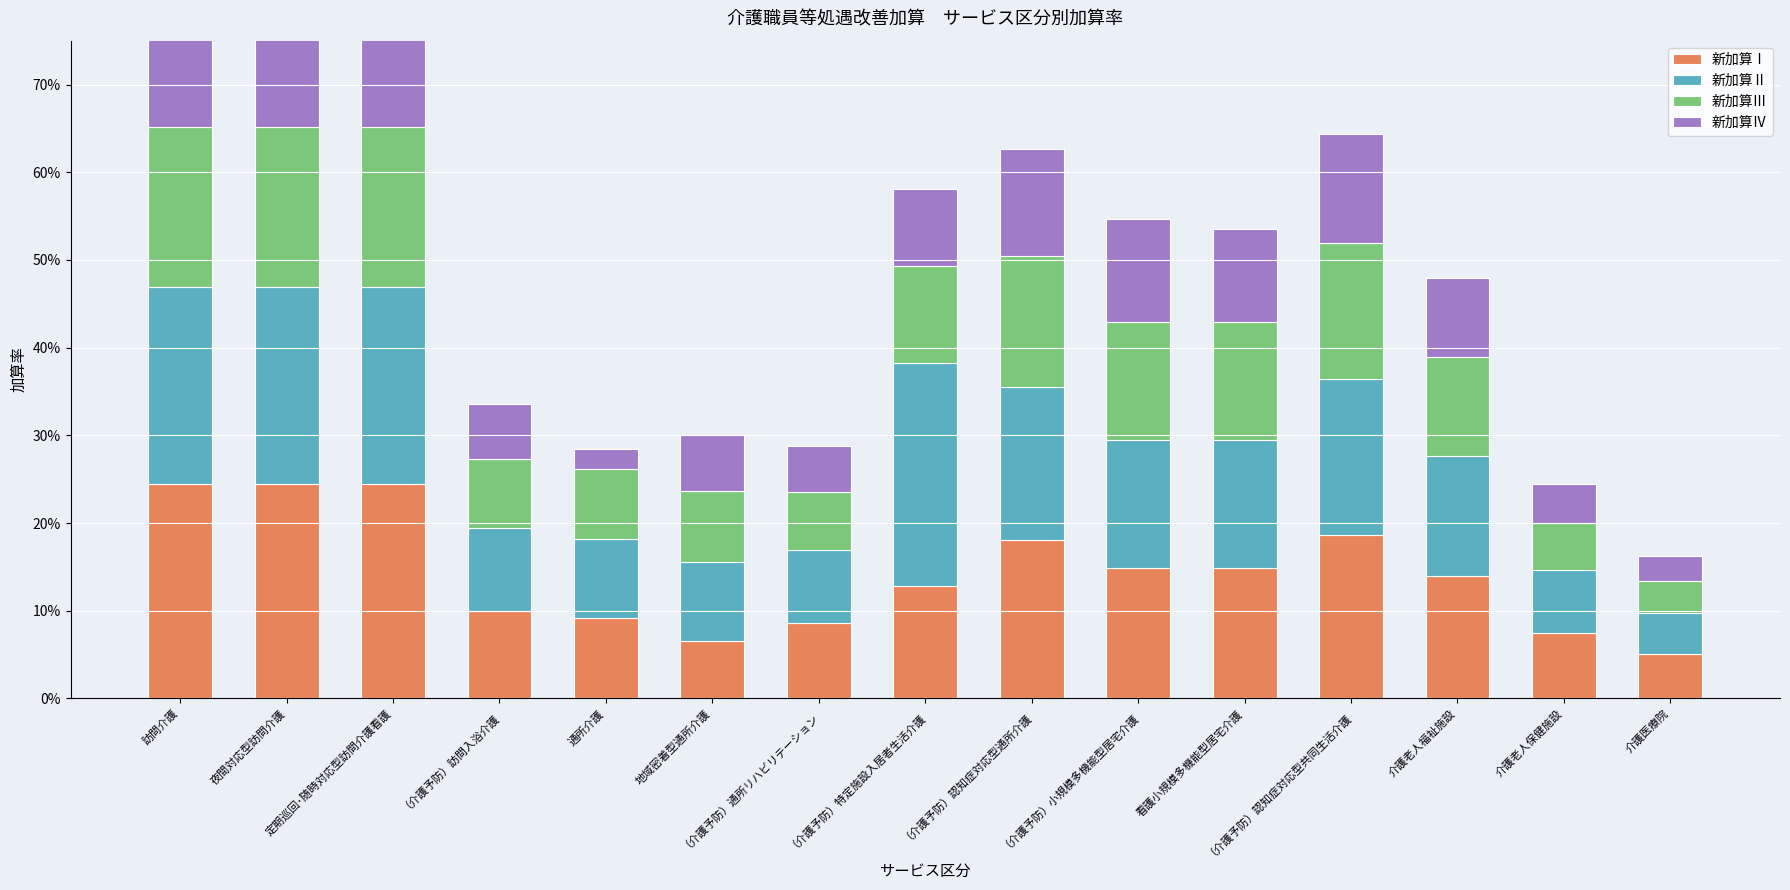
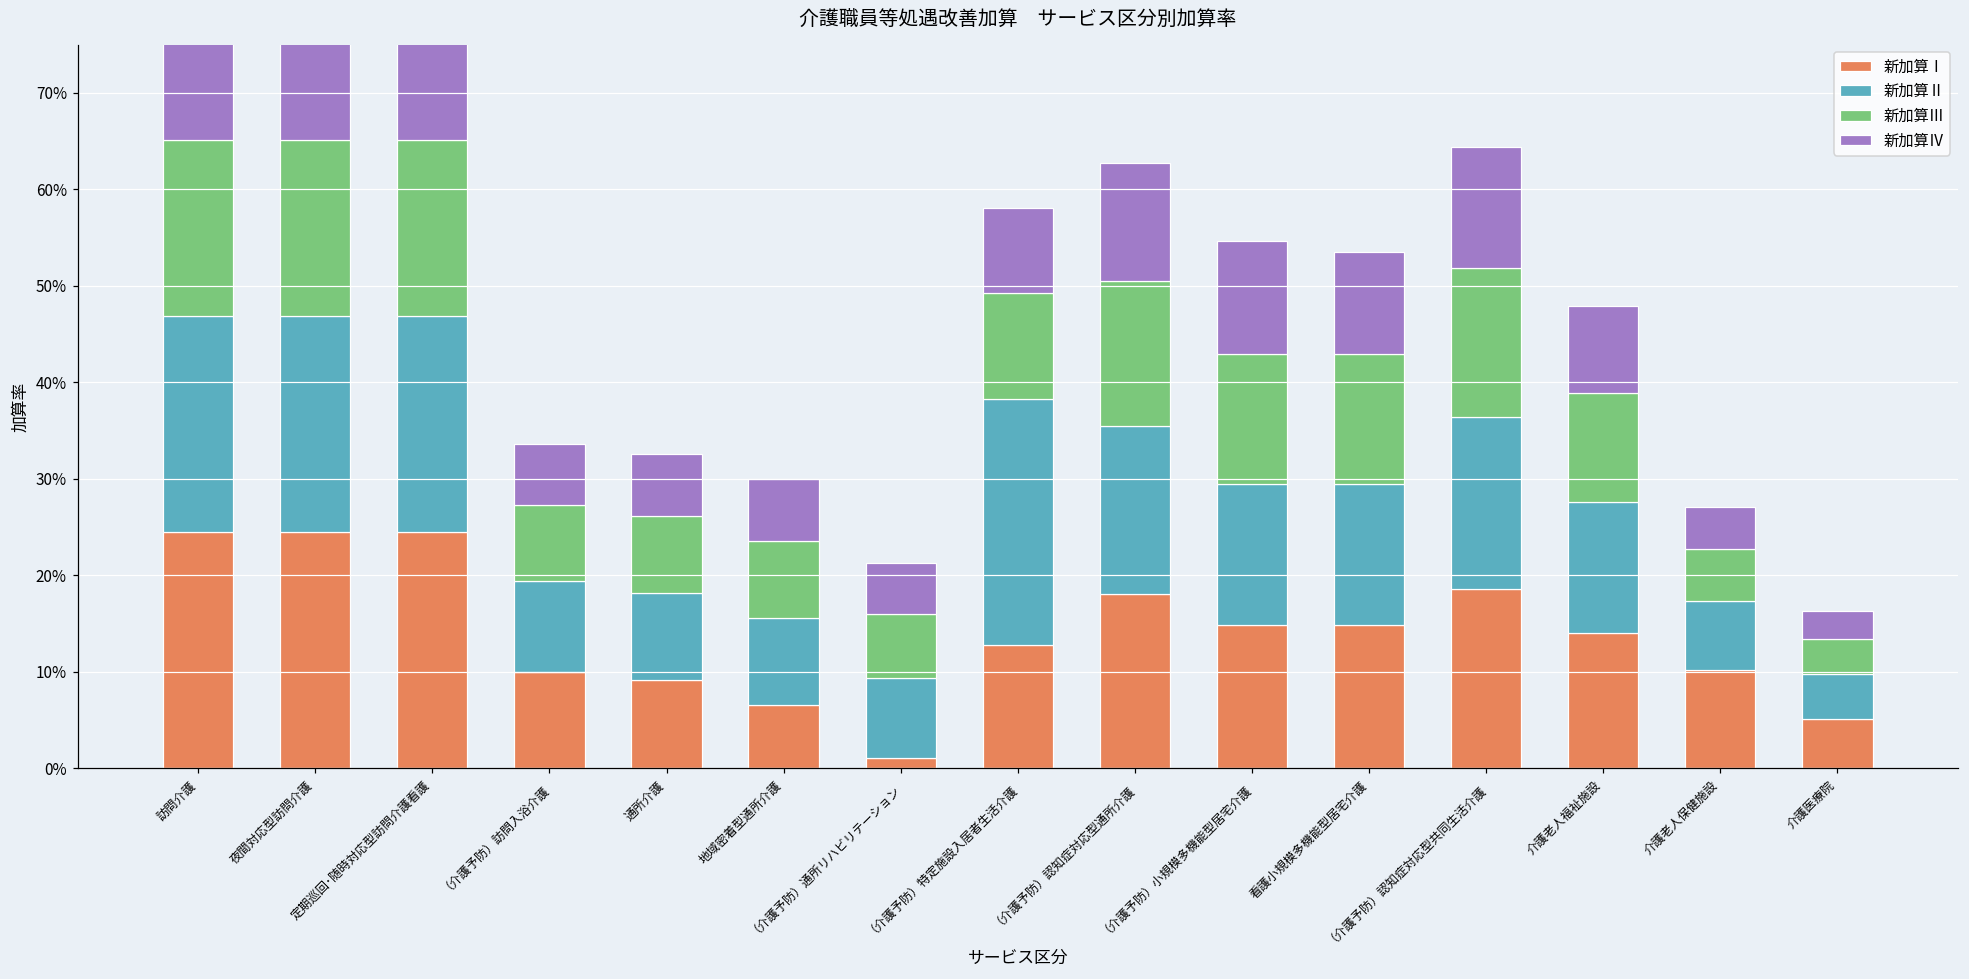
新加算Ⅳ, 通所介護: 2% -> 6%
新加算Ⅰ, （介護予防）通所リハビリテーション: 9% -> 1%
新加算Ⅰ, 介護老人保健施設: 8% -> 10%
